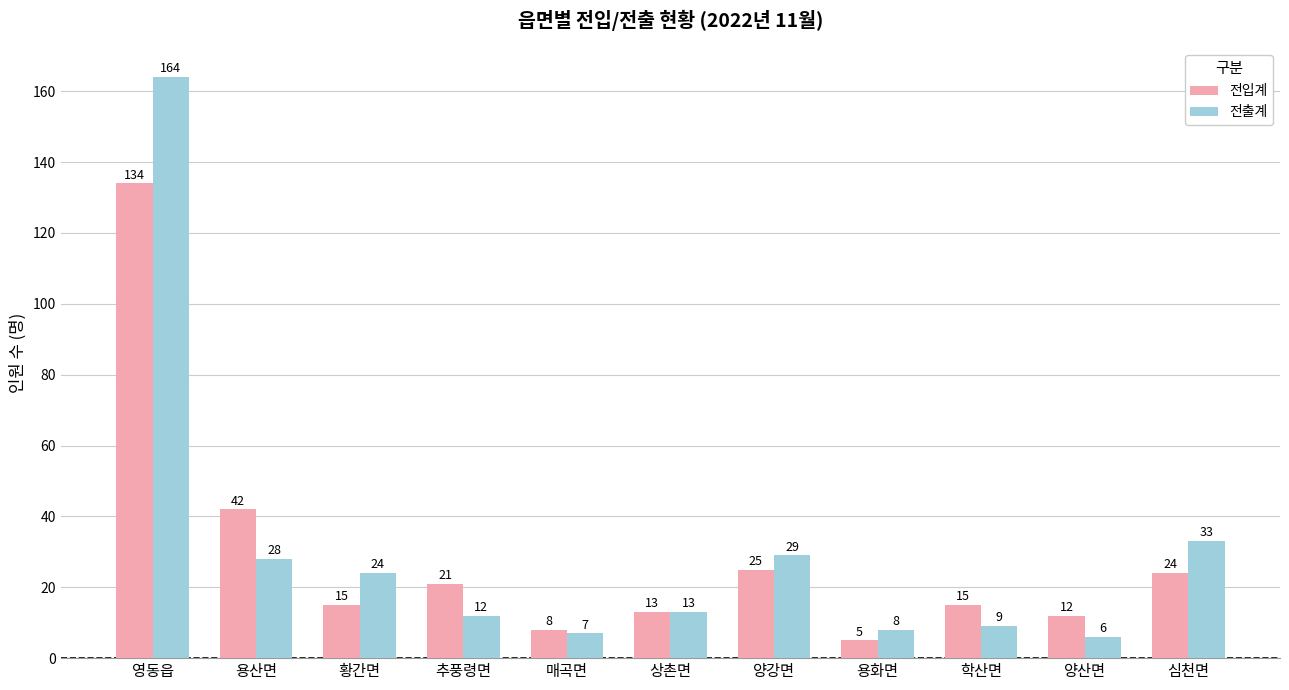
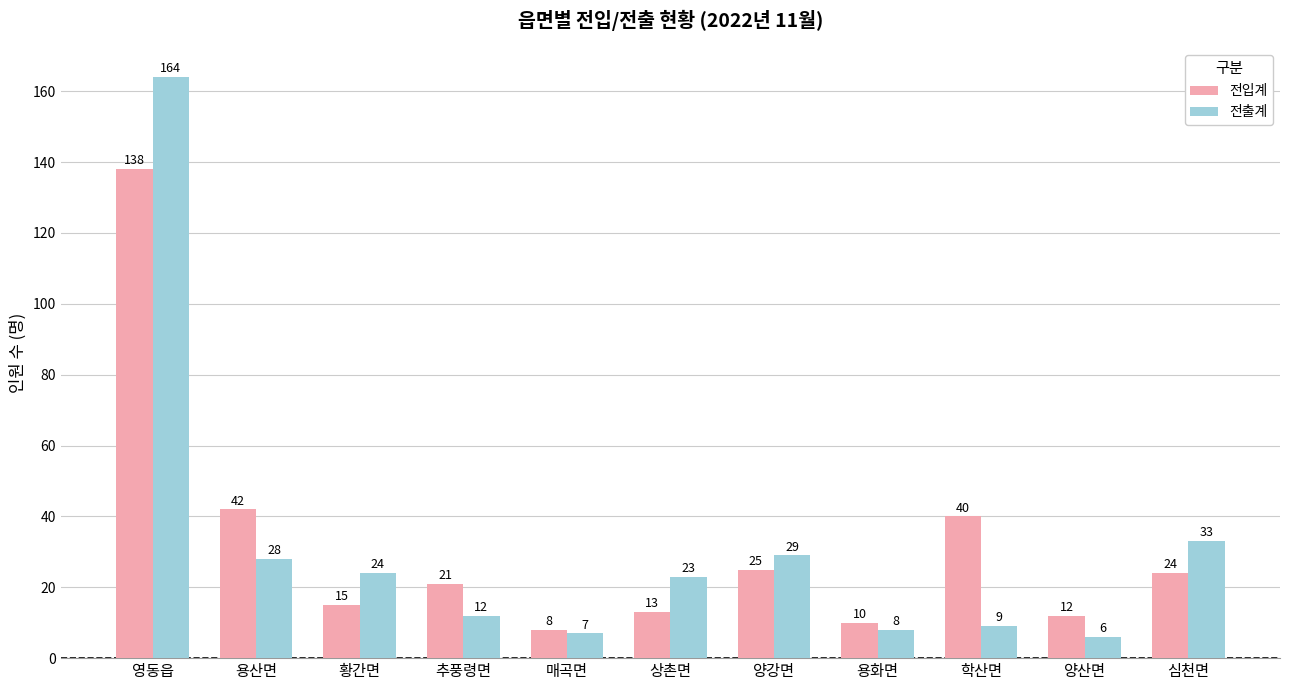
전입계, 영동읍: 134 -> 138
전출계, 상촌면: 13 -> 23
전입계, 용화면: 5 -> 10
전입계, 학산면: 15 -> 40
